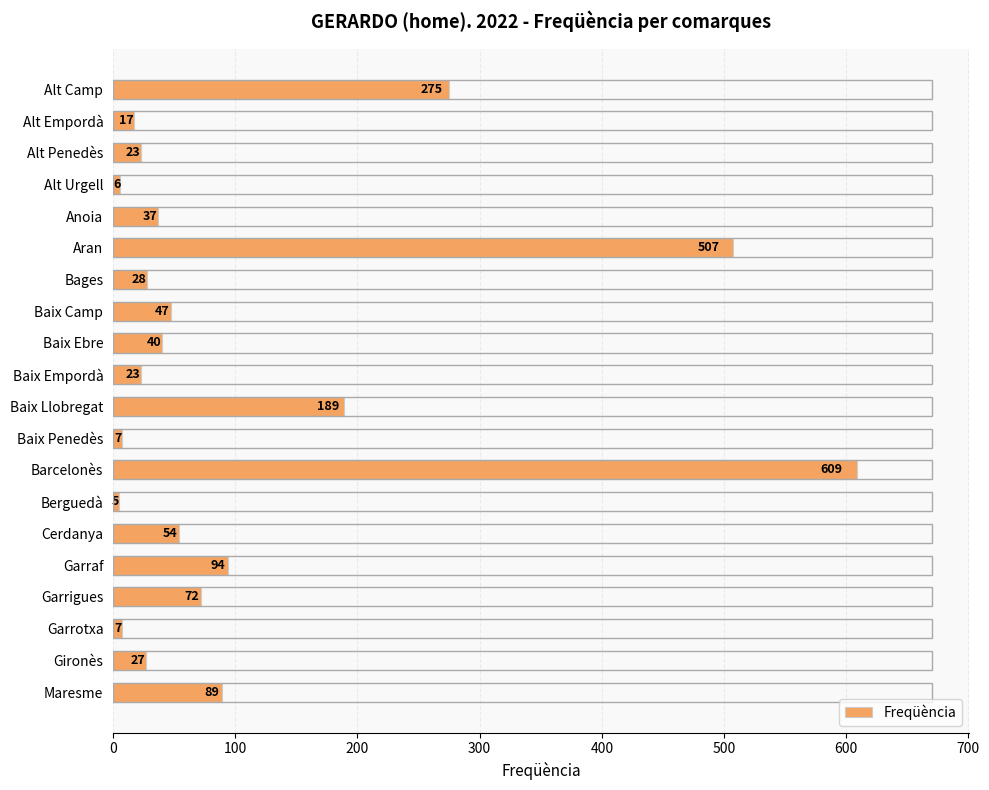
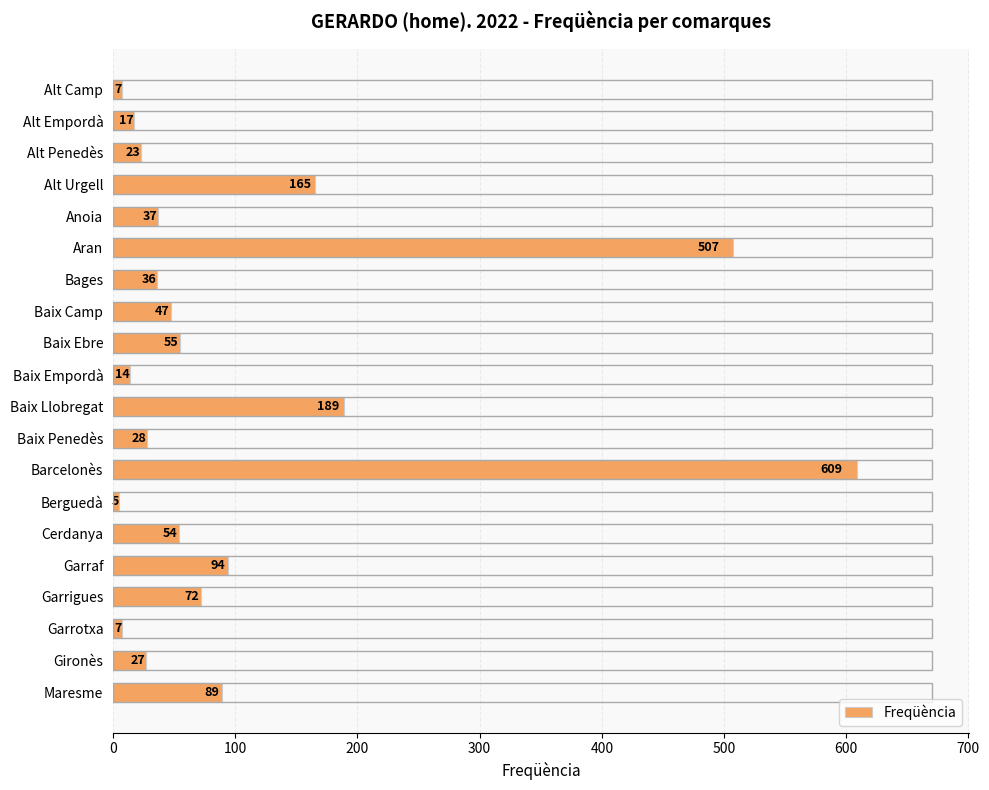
Alt Camp: 275 -> 7
Alt Urgell: 6 -> 165
Bages: 28 -> 36
Baix Ebre: 40 -> 55
Baix Empordà: 23 -> 14
Baix Penedès: 7 -> 28
